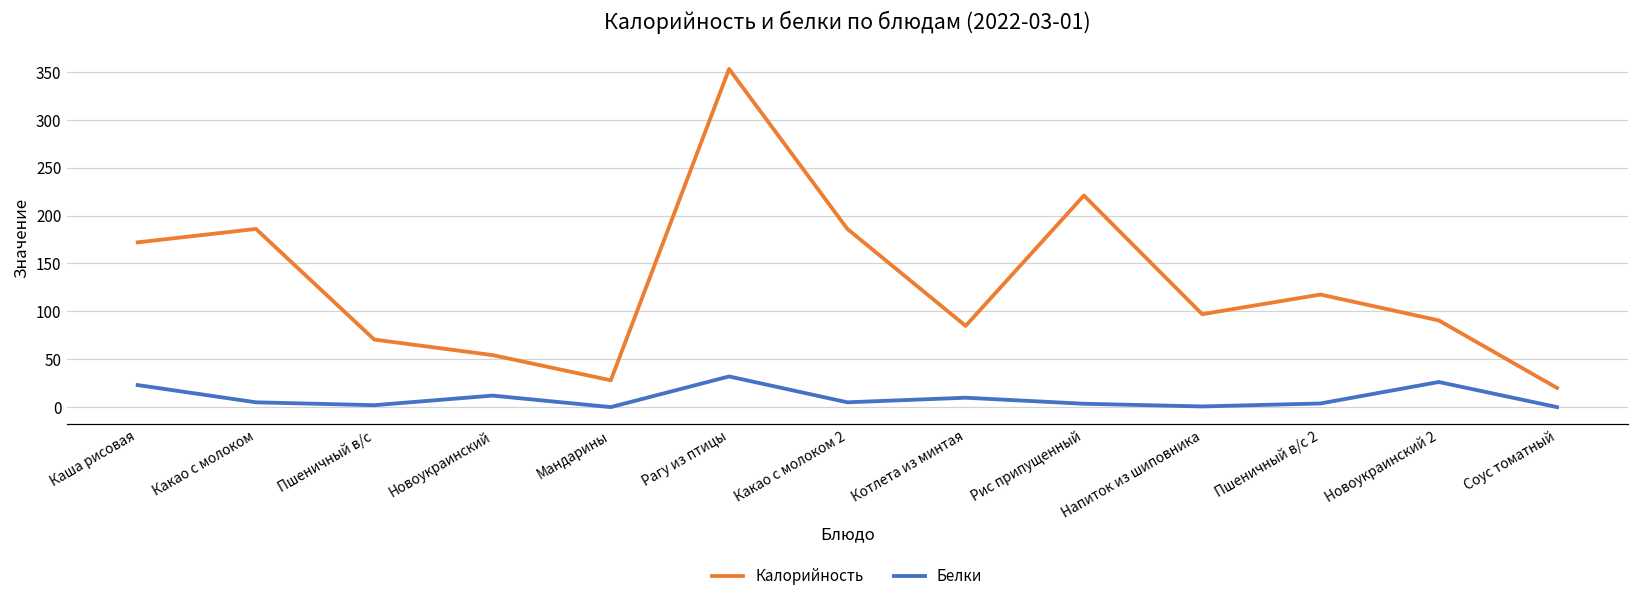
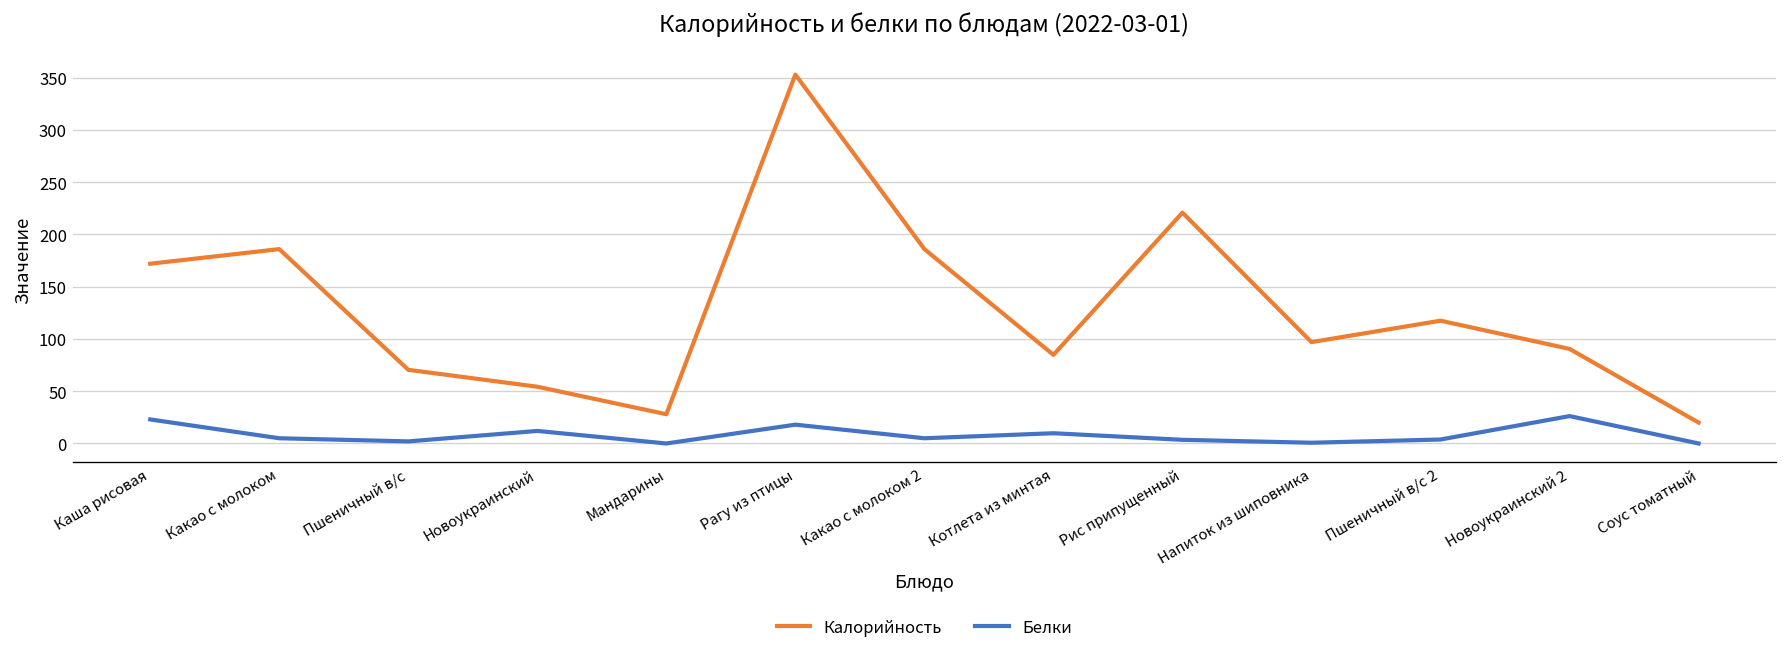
Белки, Рагу из птицы: 30 -> 20
